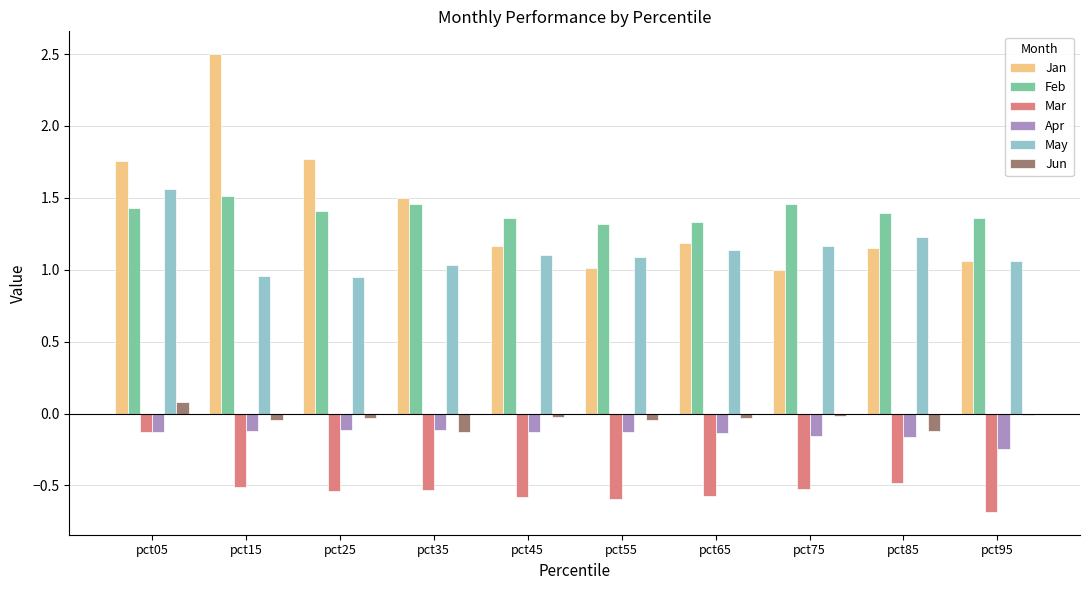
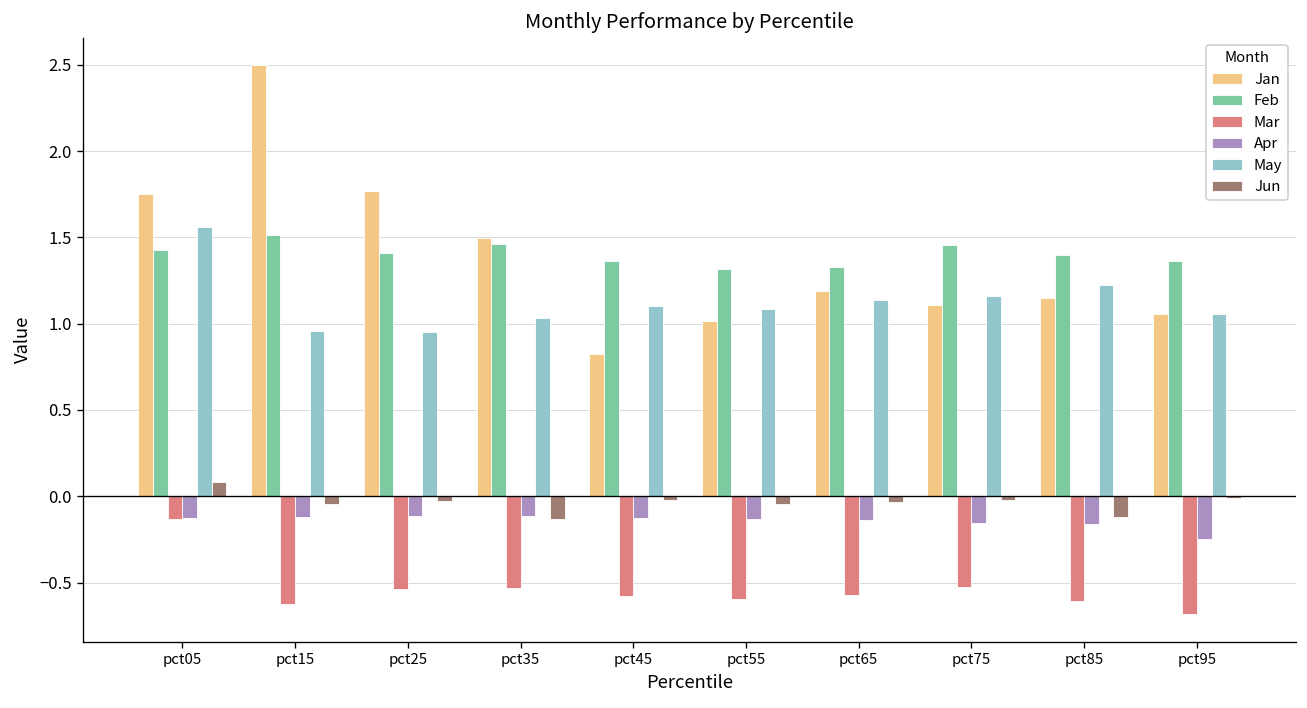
Mar, pct15: -0.51 -> -0.62
Jan, pct45: 1.16 -> 0.82
Jan, pct75: 1.00 -> 1.11
Mar, pct85: -0.48 -> -0.61
